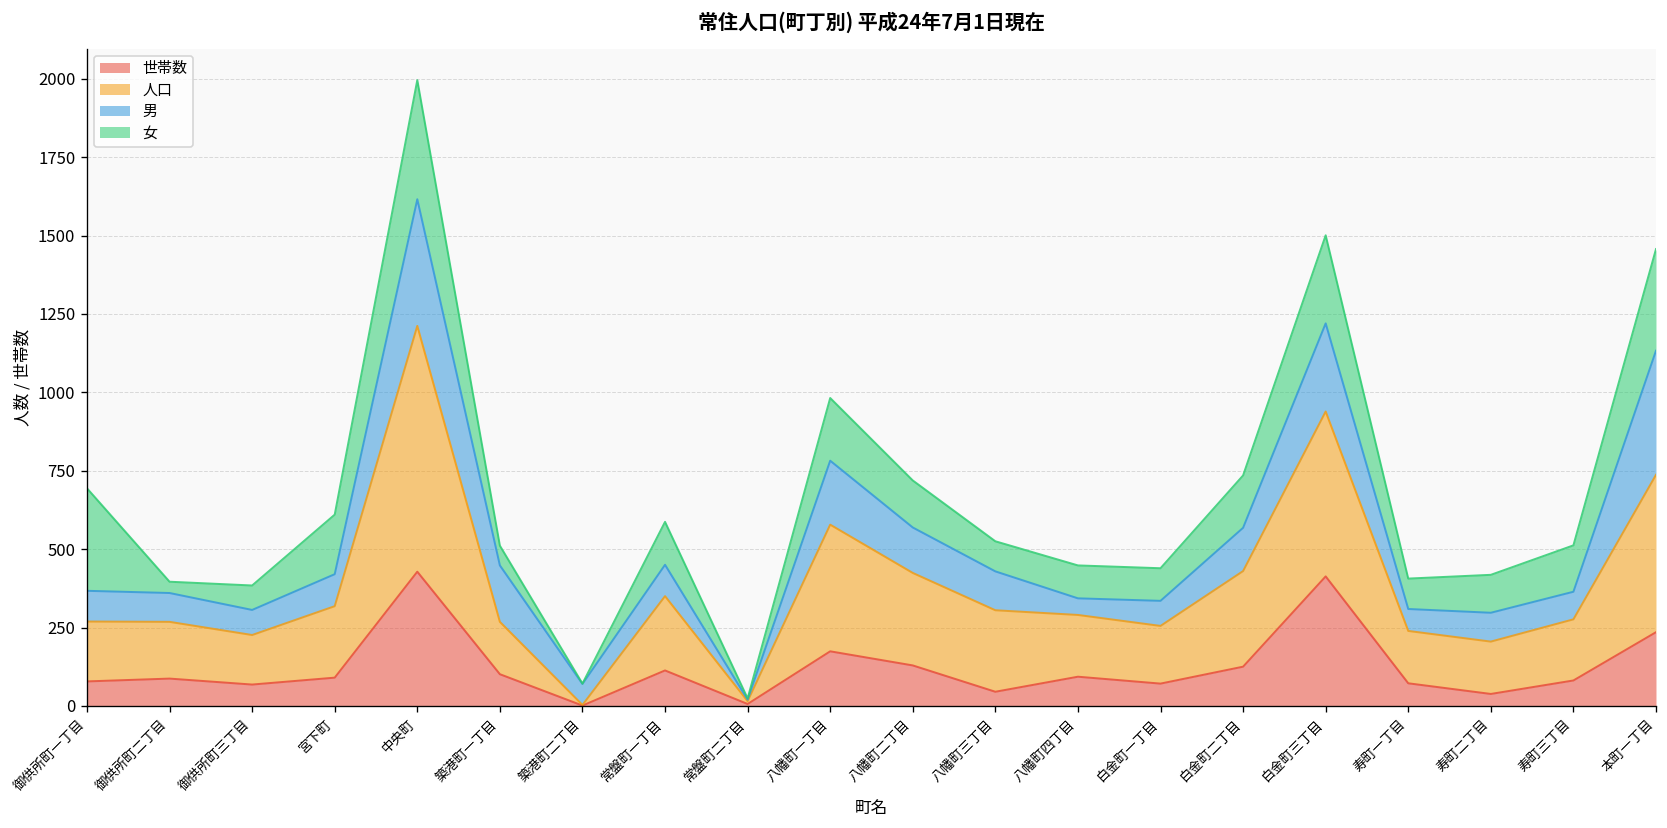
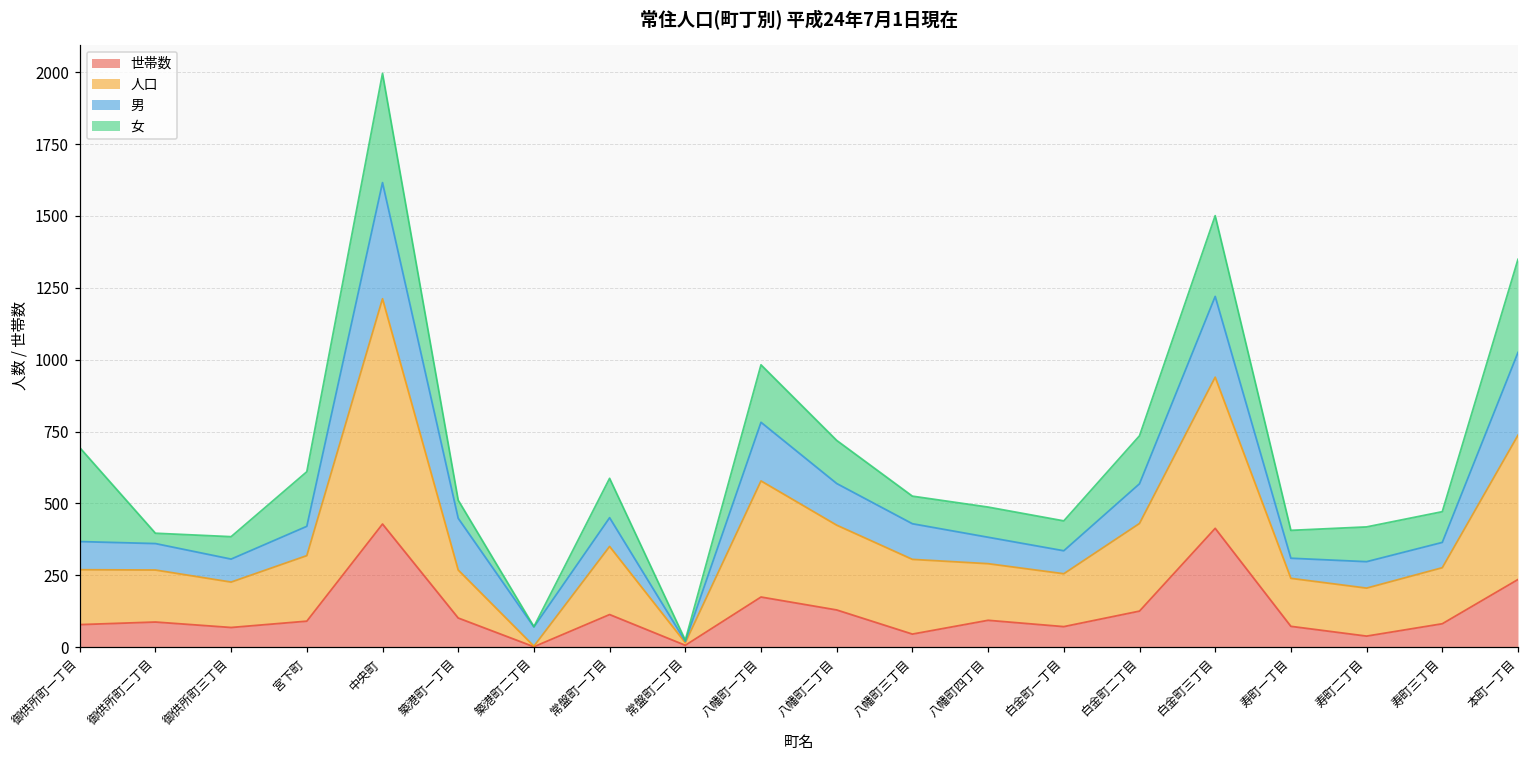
男, 八幡町四丁目: 50 -> 90
女, 寿町三丁目: 150 -> 110
男, 本町一丁目: 400 -> 290
